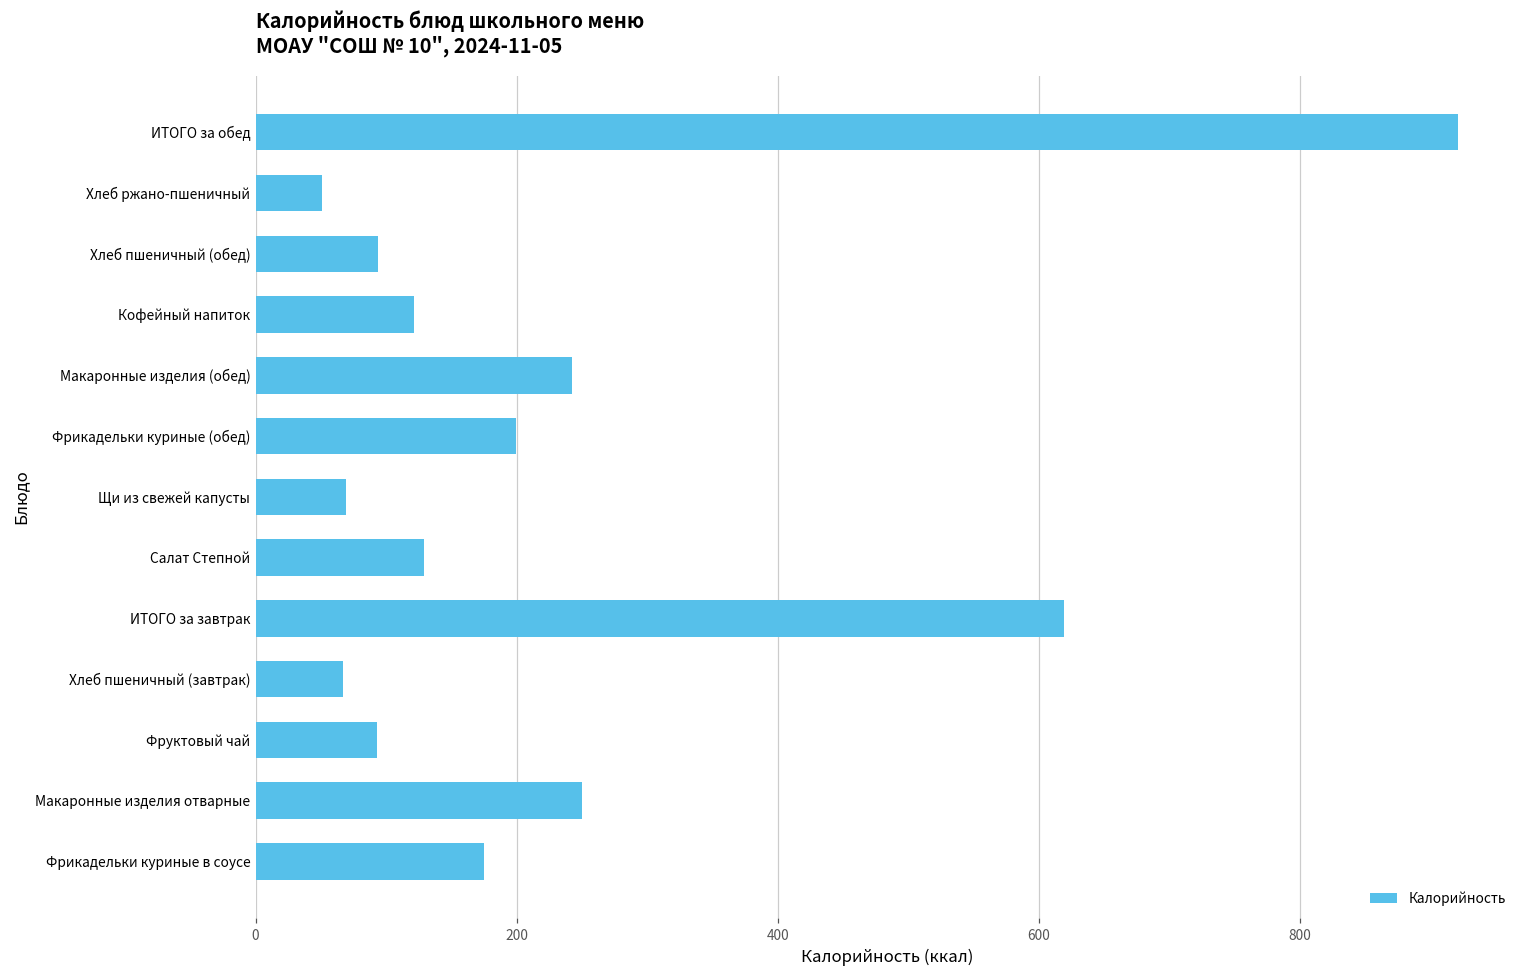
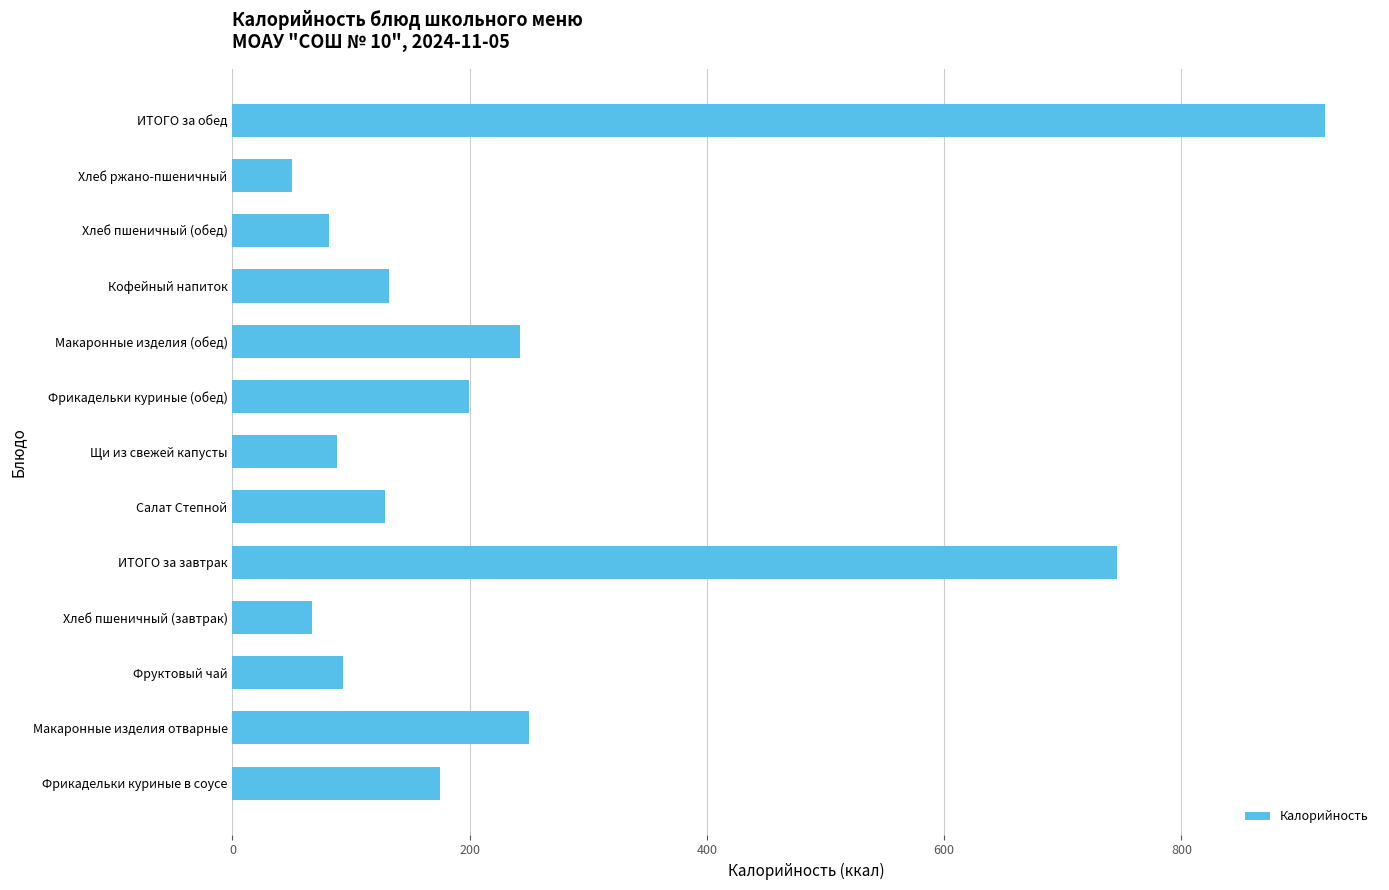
Хлеб пшеничный (обед): 94 -> 81
Кофейный напиток: 122 -> 132
Щи из свежей капусты: 69 -> 88
ИТОГО за завтрак: 620 -> 746
